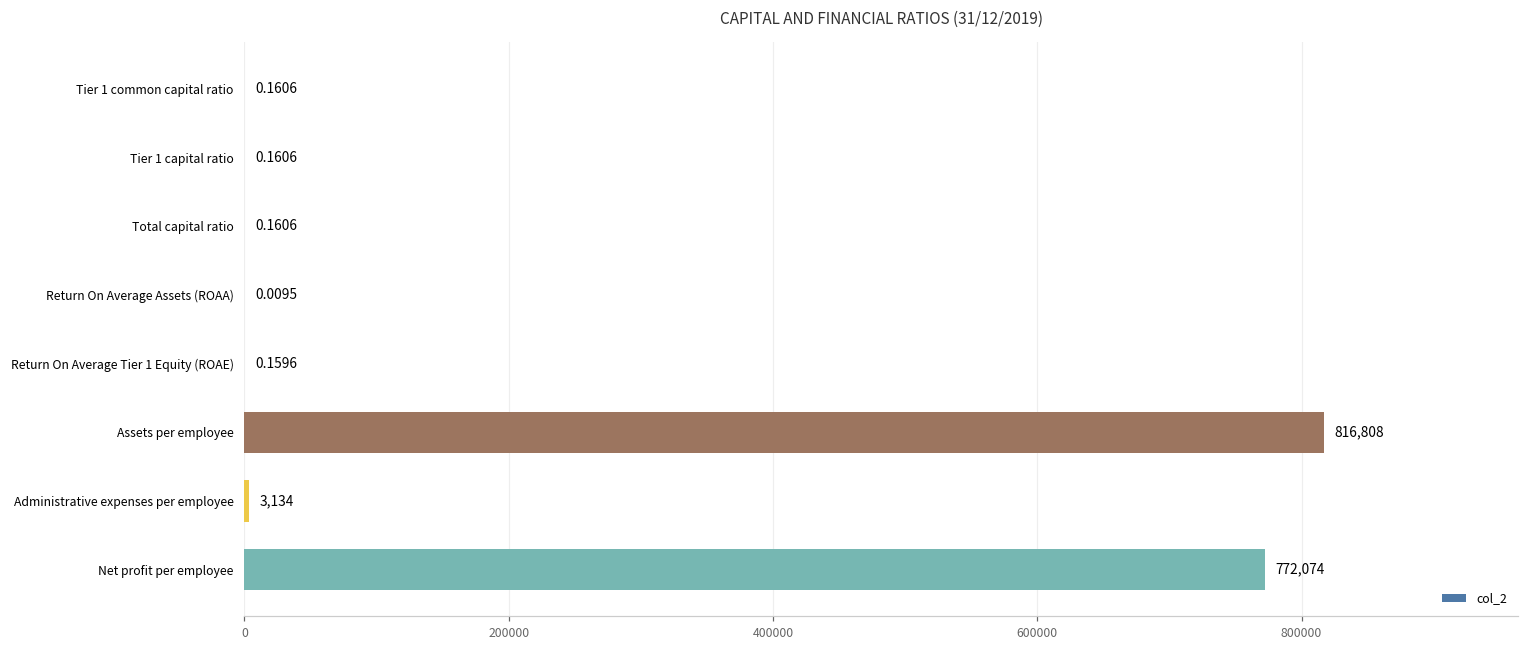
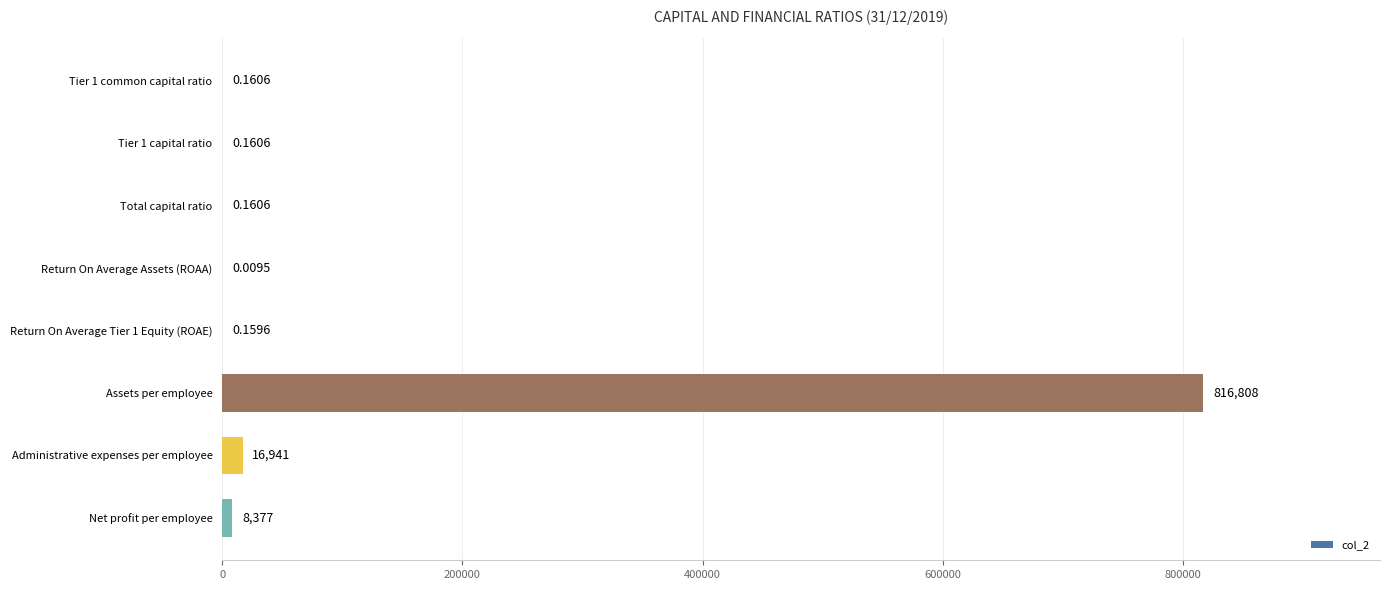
Administrative expenses per employee: 3,134 -> 16,941
Net profit per employee: 772,074 -> 8,377
